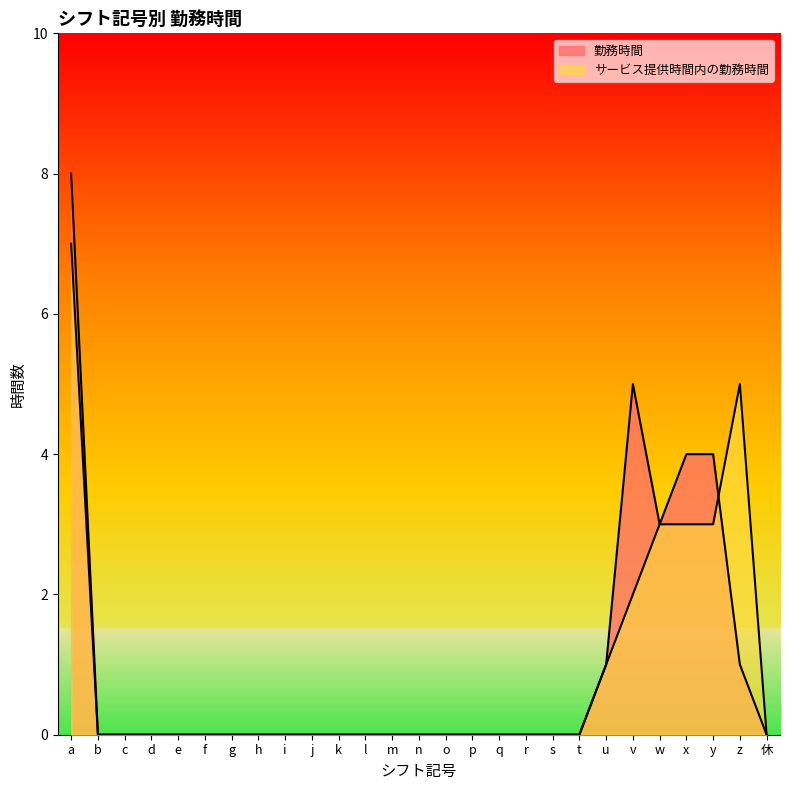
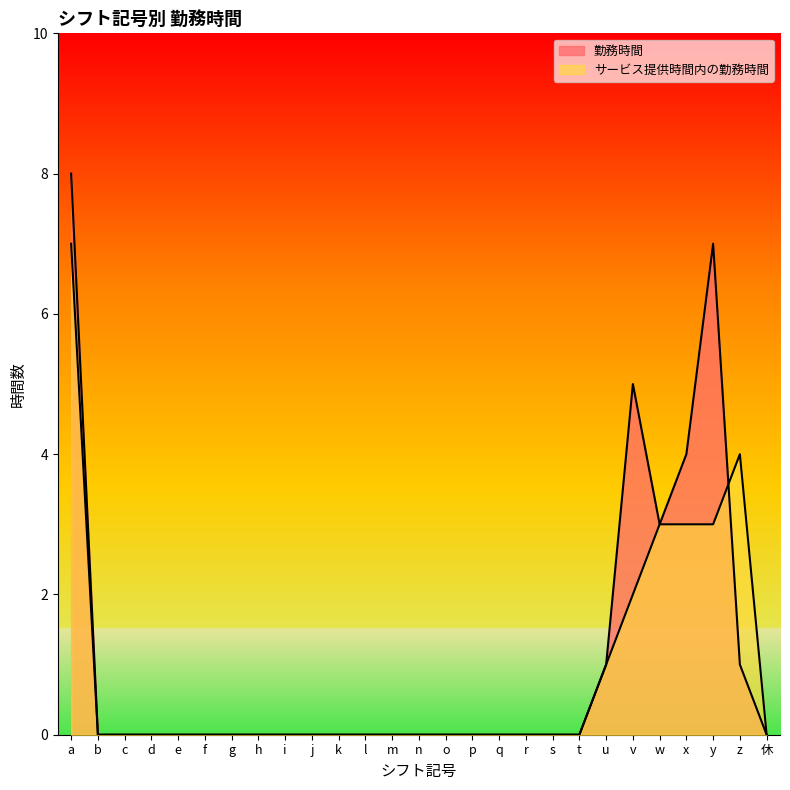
勤務時間, y: 4 -> 7
サービス提供時間内の勤務時間, z: 5 -> 4
